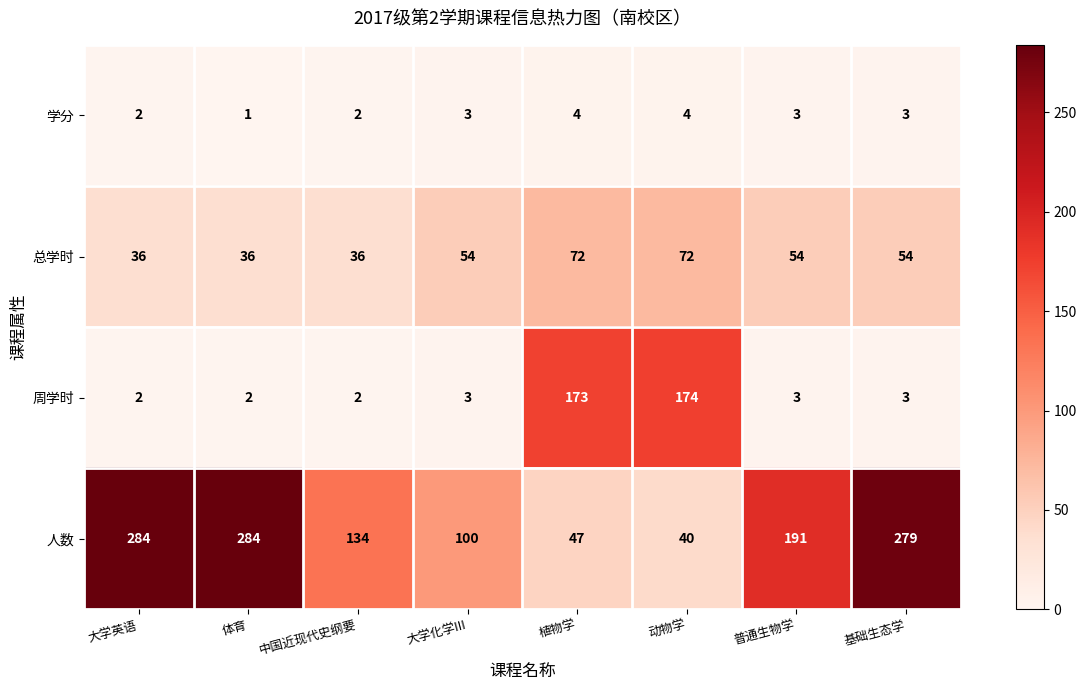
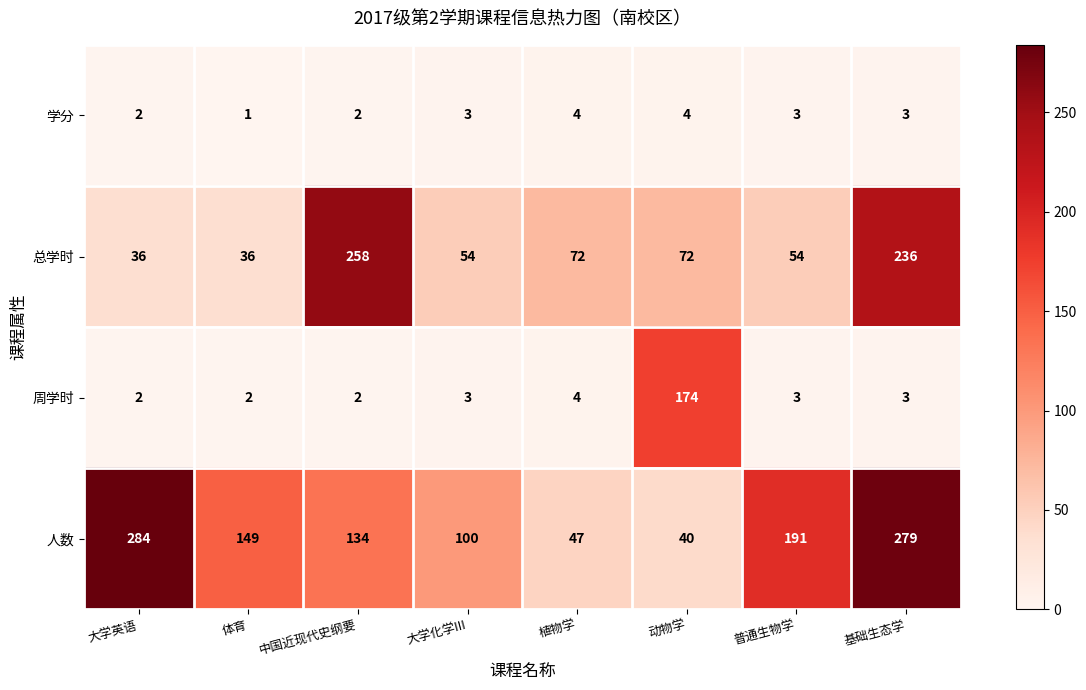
总学时, 中国近现代史纲要: 36 -> 258
总学时, 基础生态学: 54 -> 236
周学时, 植物学: 173 -> 4
人数, 体育: 284 -> 149
